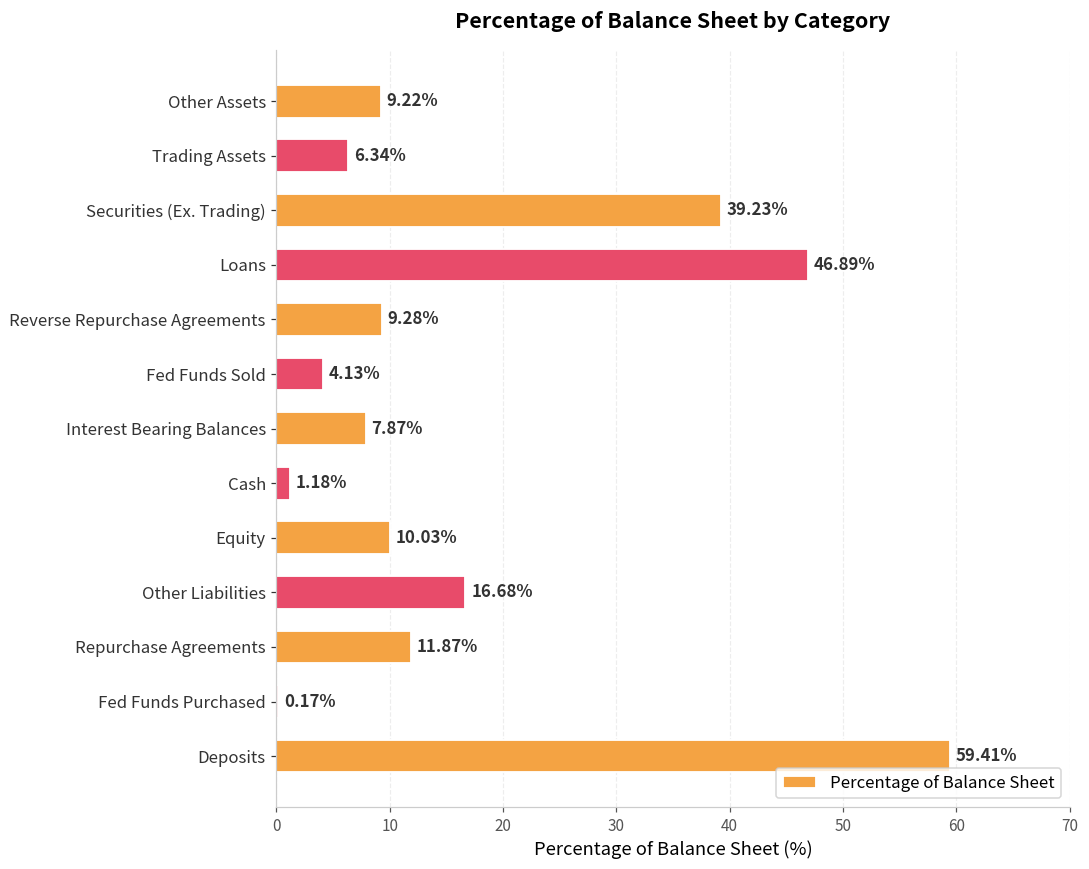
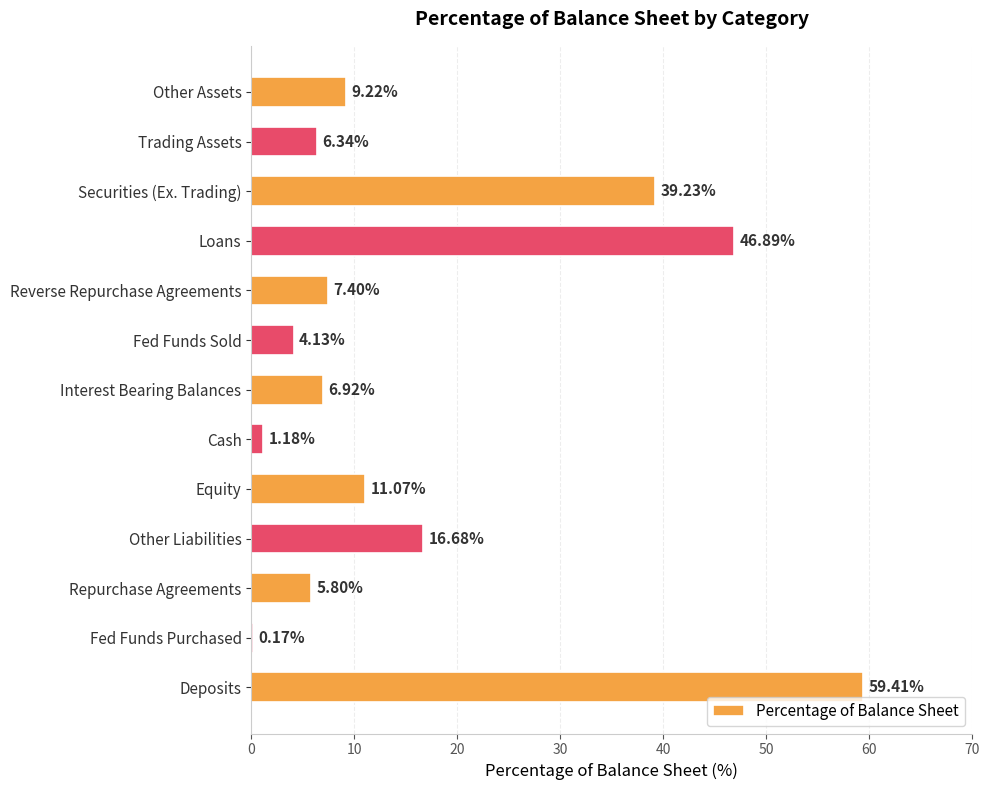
Reverse Repurchase Agreements: 9.28% -> 7.40%
Interest Bearing Balances: 7.87% -> 6.92%
Equity: 10.03% -> 11.07%
Repurchase Agreements: 11.87% -> 5.80%
